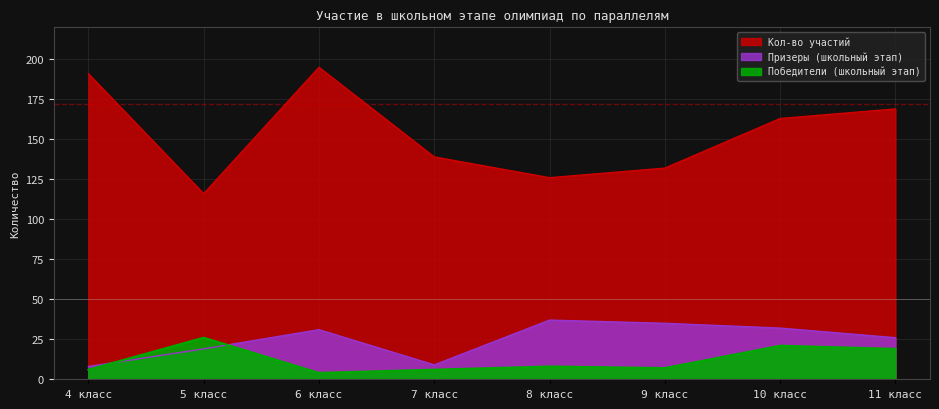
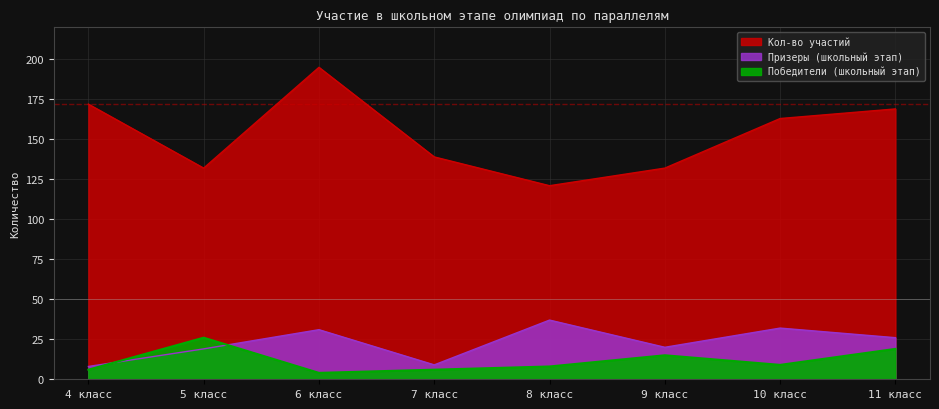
Кол-во участий, 4 класс: 191 -> 172
Кол-во участий, 5 класс: 116 -> 132
Кол-во участий, 8 класс: 126 -> 121
Призеры (школьный этап), 9 класс: 35 -> 20
Победители (школьный этап), 9 класс: 7 -> 15
Победители (школьный этап), 10 класс: 21 -> 9
